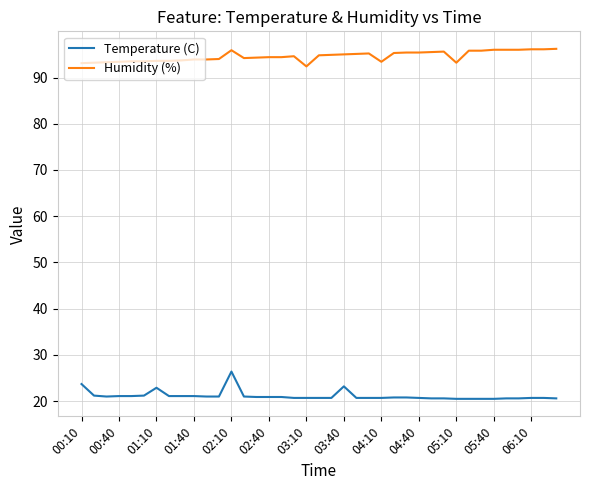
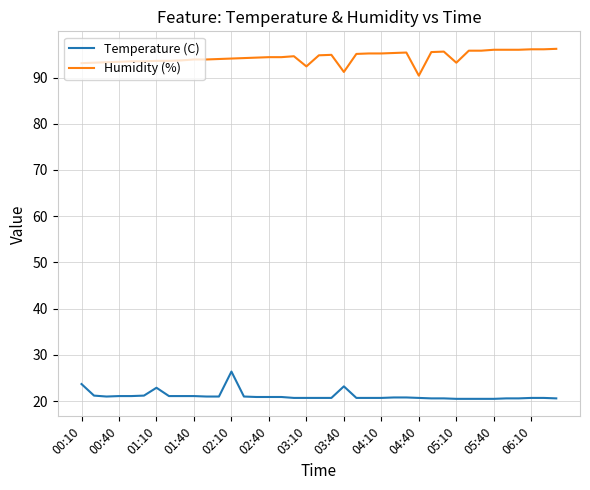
Humidity (%), 02:10: 96 -> 94
Humidity (%), 03:40: 95 -> 91
Humidity (%), 04:10: 93 -> 95
Humidity (%), 04:40: 95 -> 90
